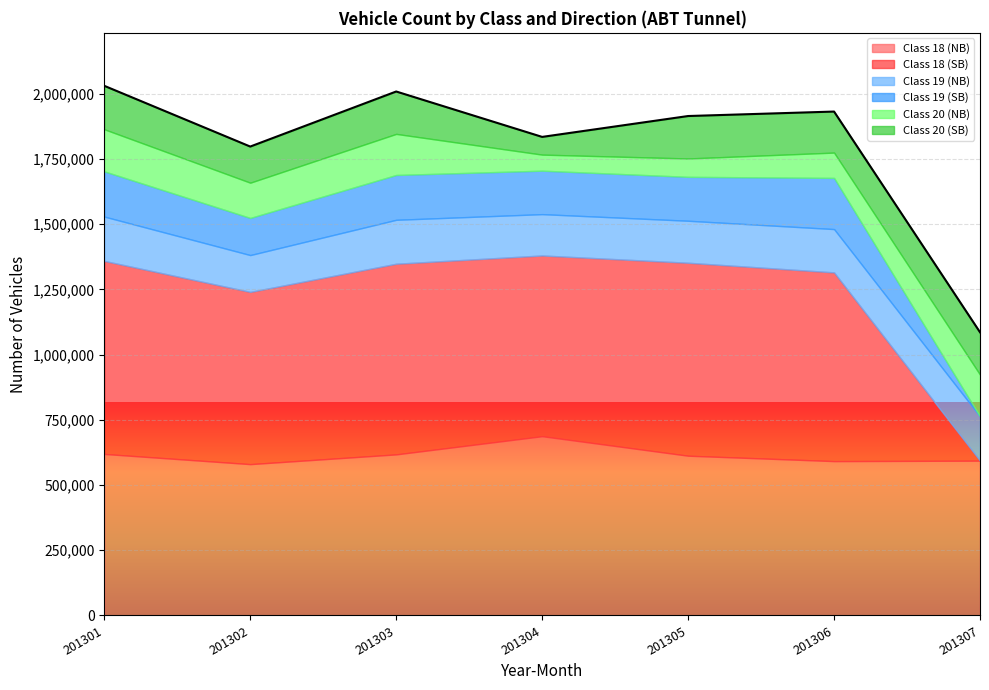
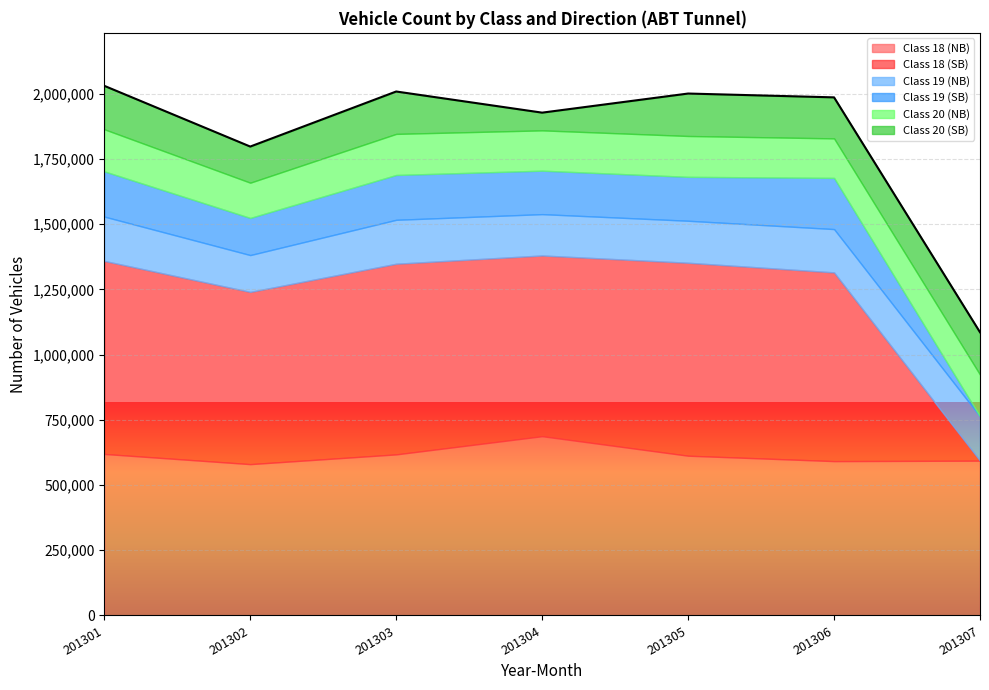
Class 20 (NB), 201304: 60,000 -> 150,000
Class 20 (NB), 201305: 70,000 -> 160,000
Class 20 (NB), 201306: 100,000 -> 150,000
